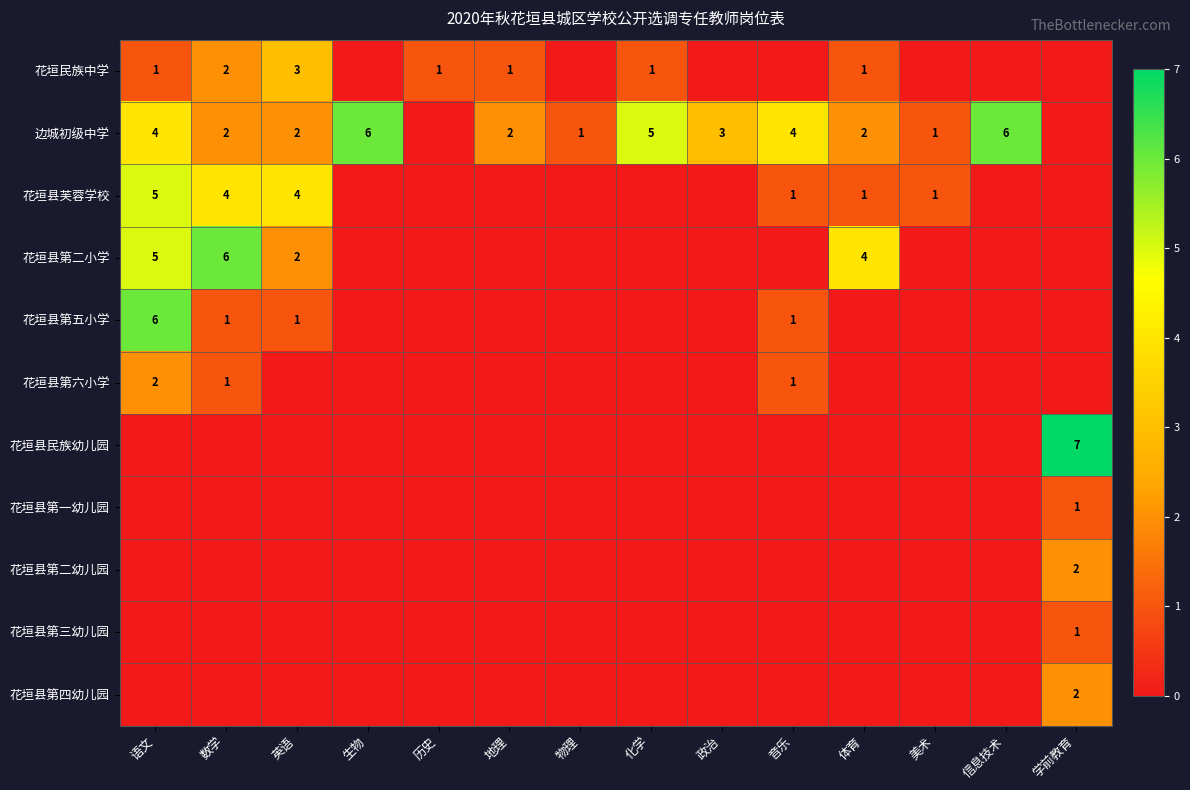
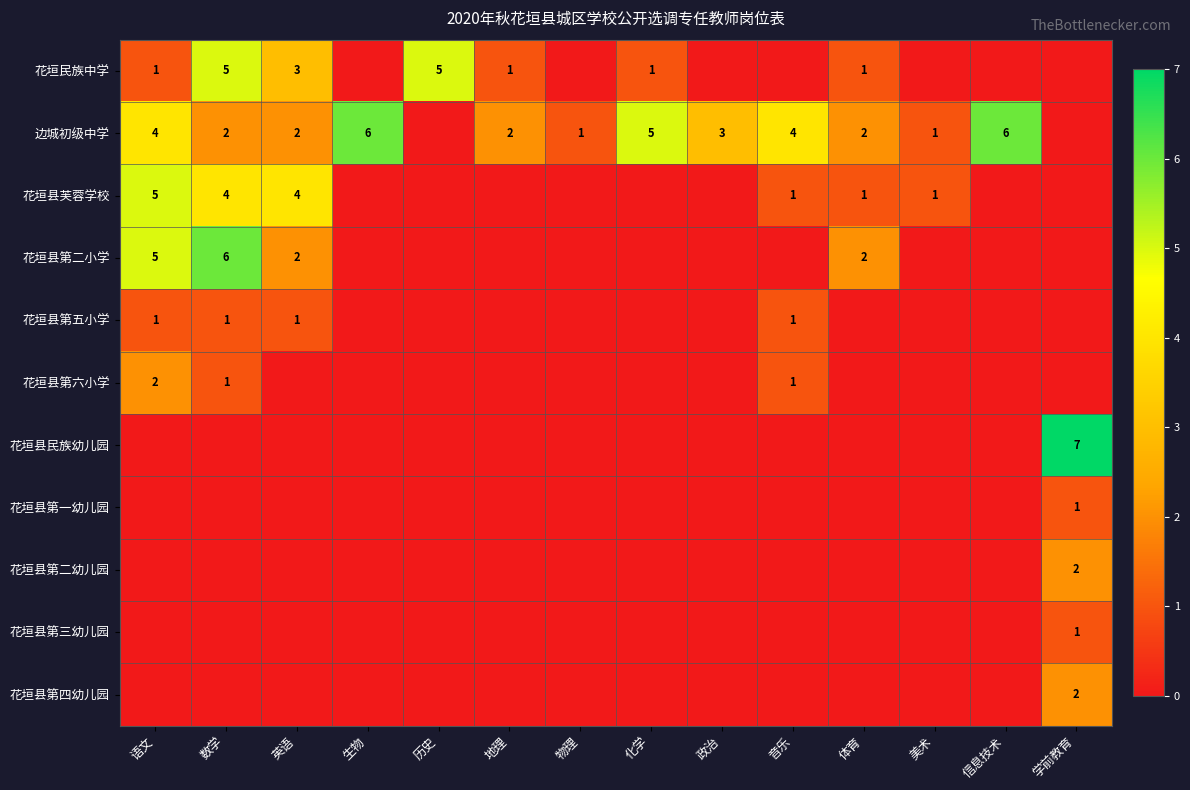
花垣民族中学, 数学: 2 -> 5
花垣民族中学, 历史: 1 -> 5
花垣县第二小学, 体育: 4 -> 2
花垣县第五小学, 语文: 6 -> 1
